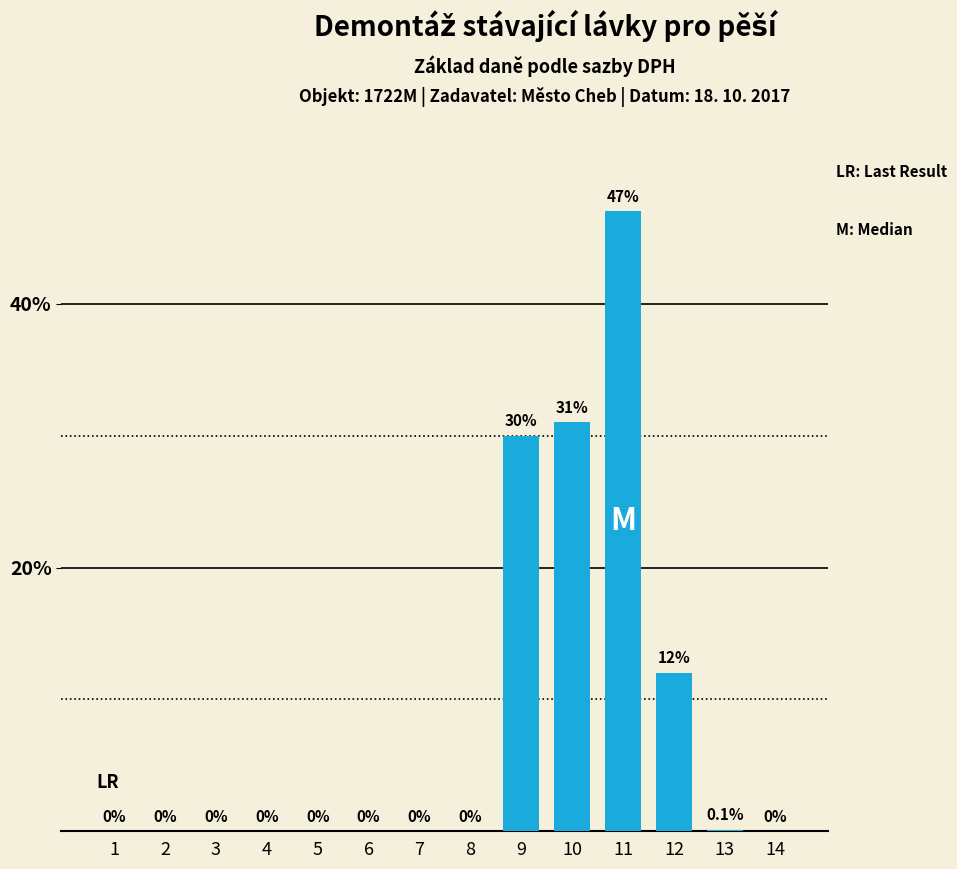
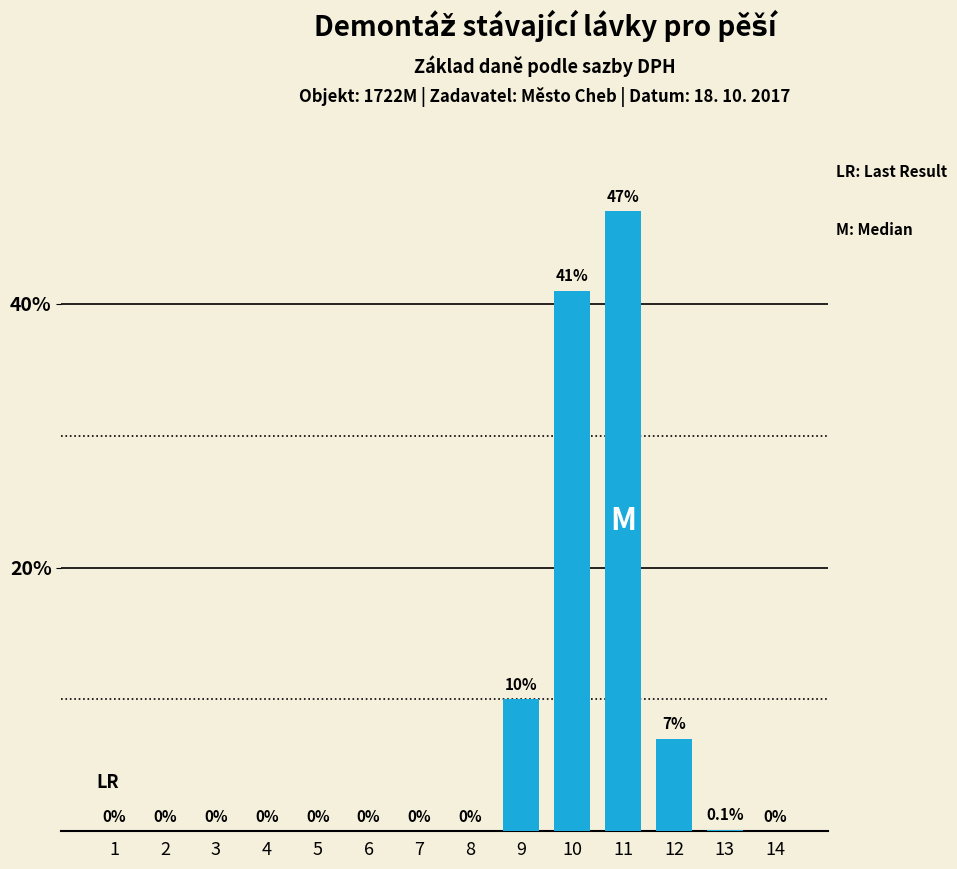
9: 30% -> 10%
10: 31% -> 41%
12: 12% -> 7%
